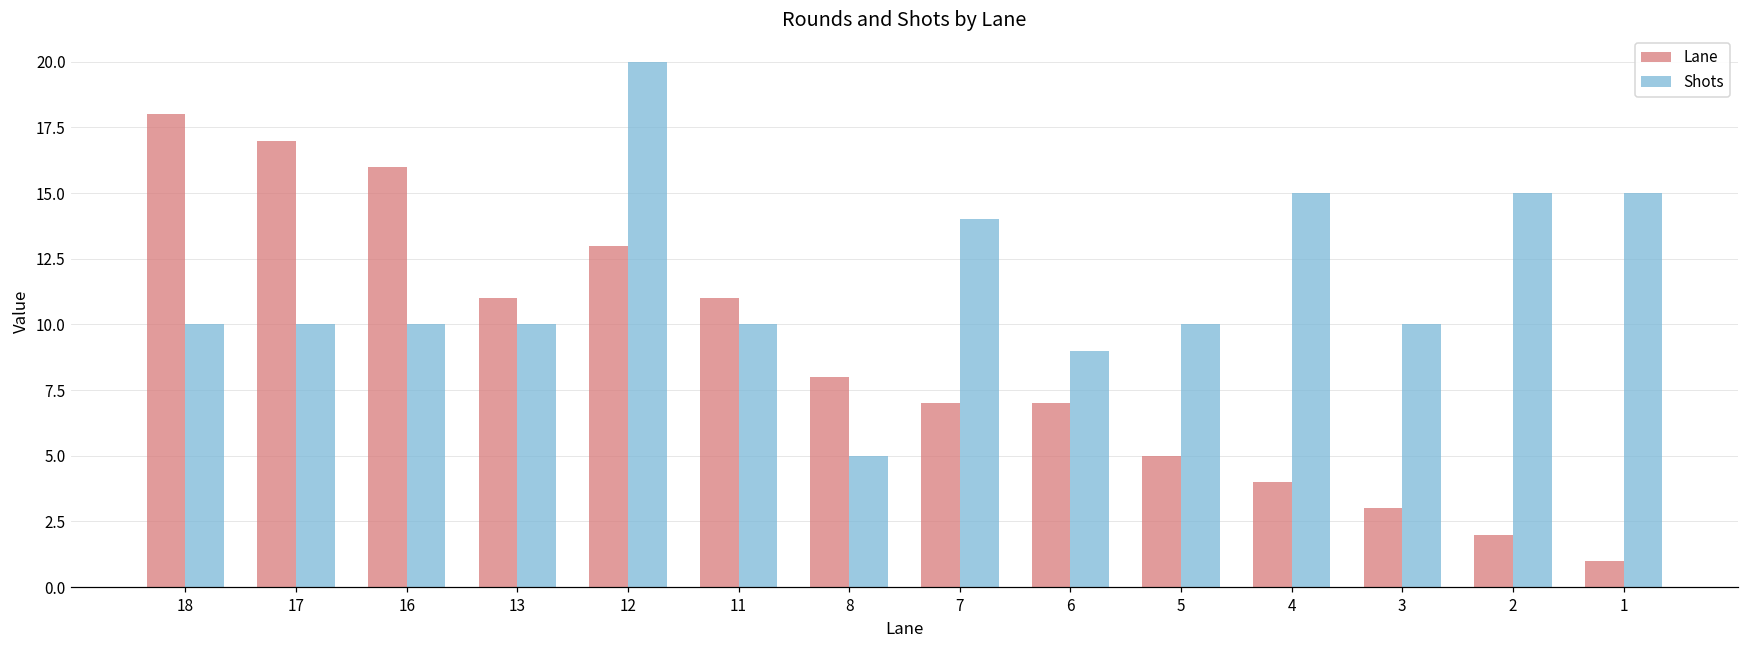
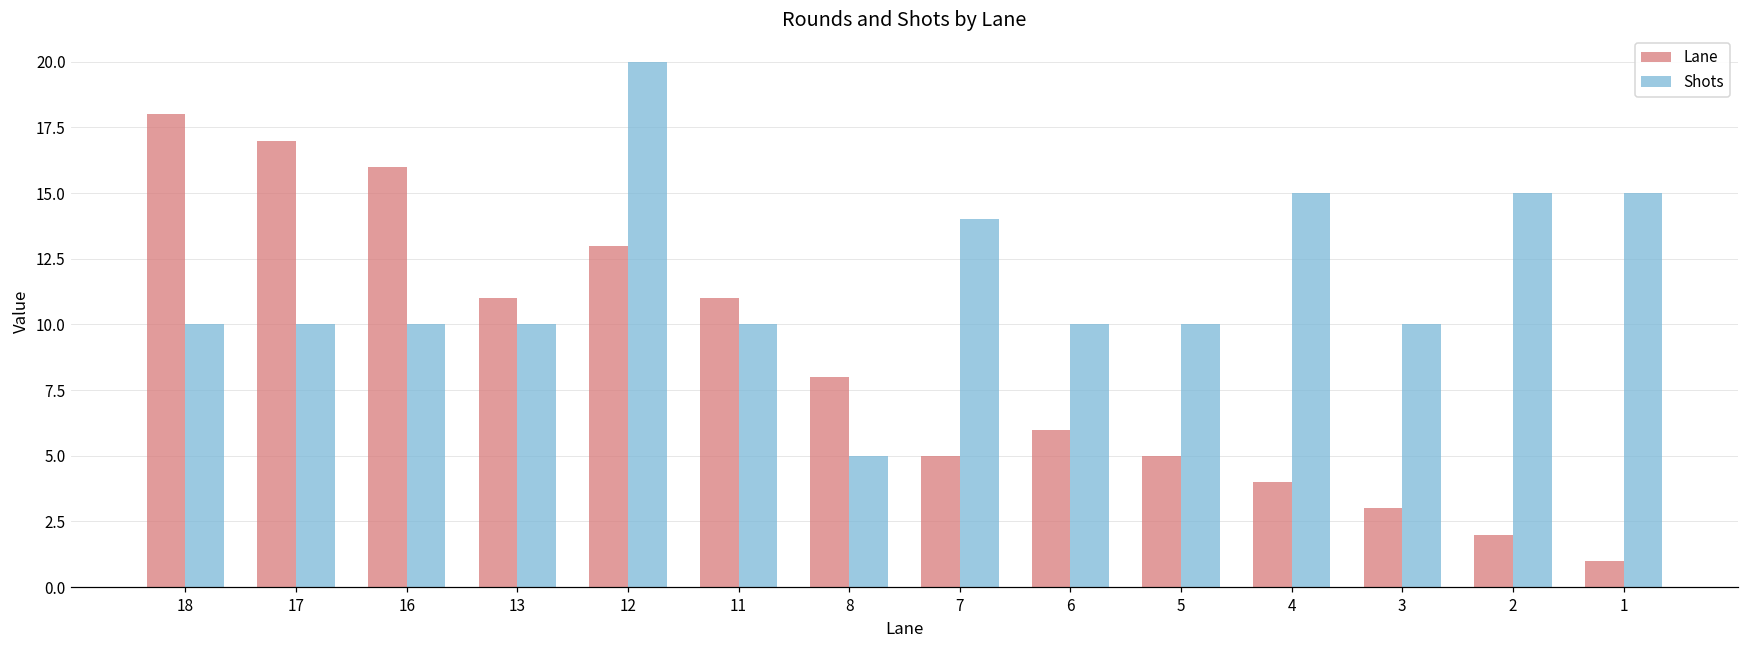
Lane, 7: 7 -> 5
Lane, 6: 7 -> 6
Shots, 6: 9 -> 10
